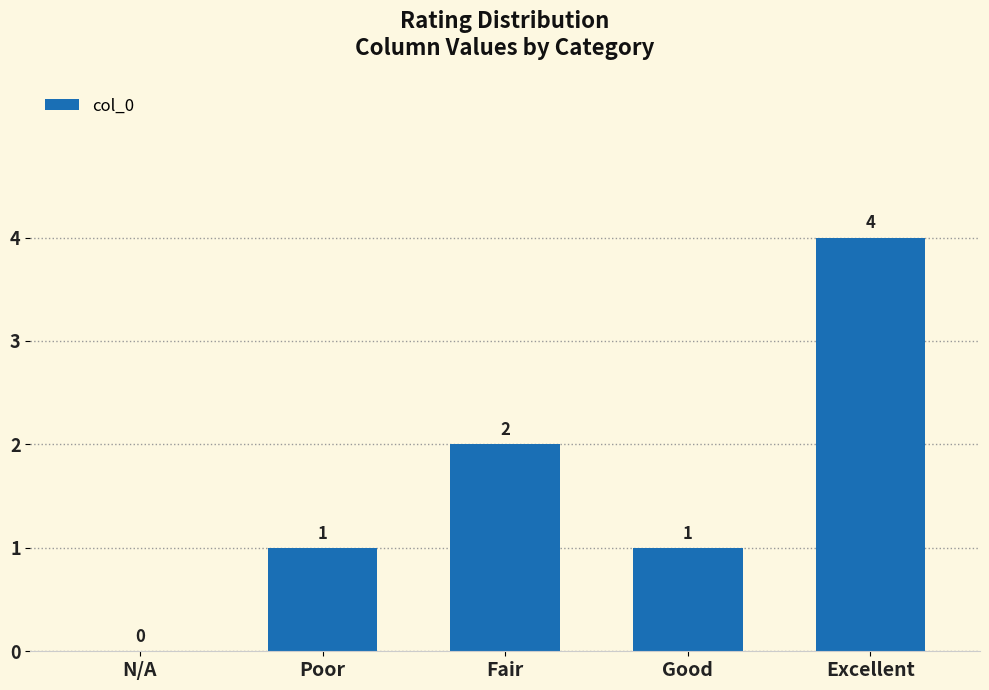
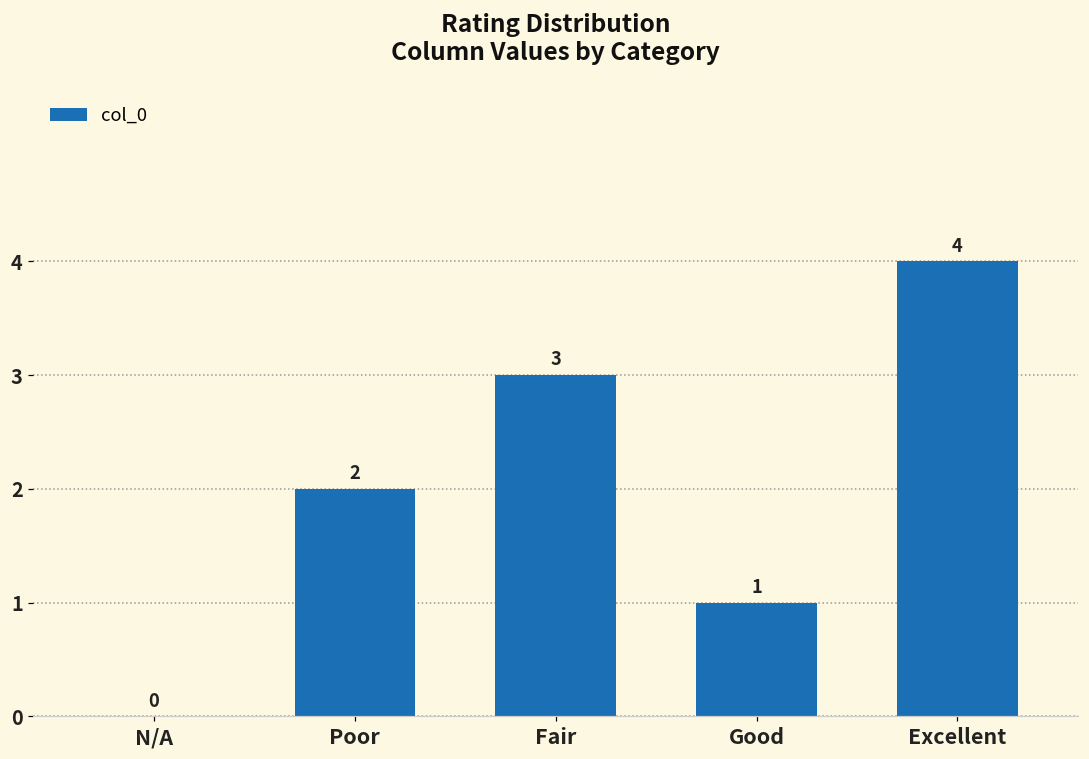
Poor: 1 -> 2
Fair: 2 -> 3
